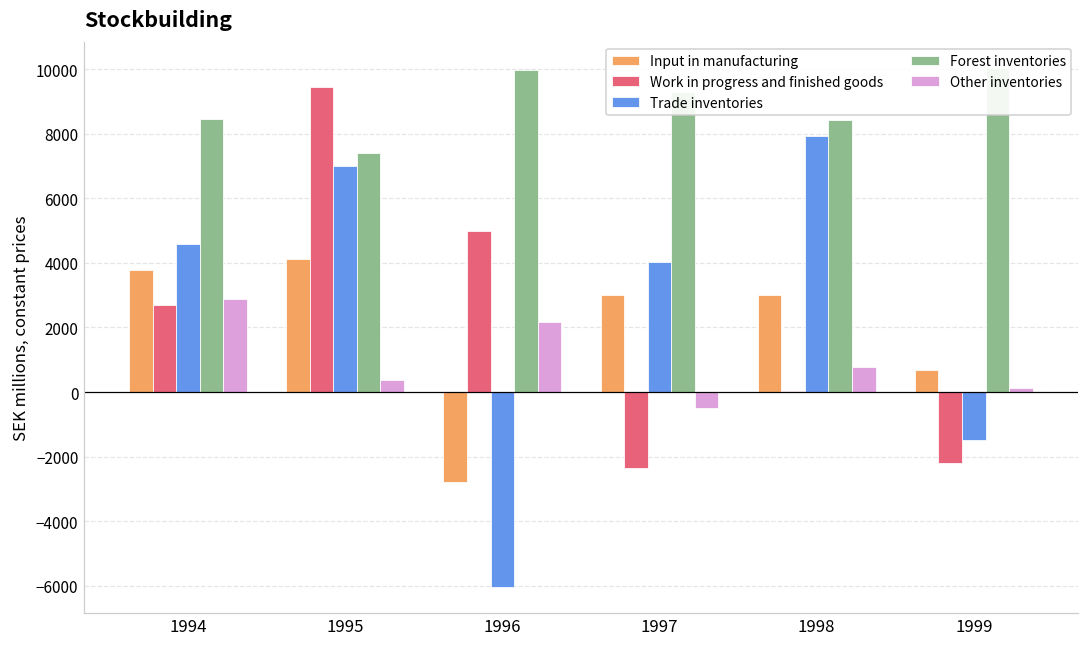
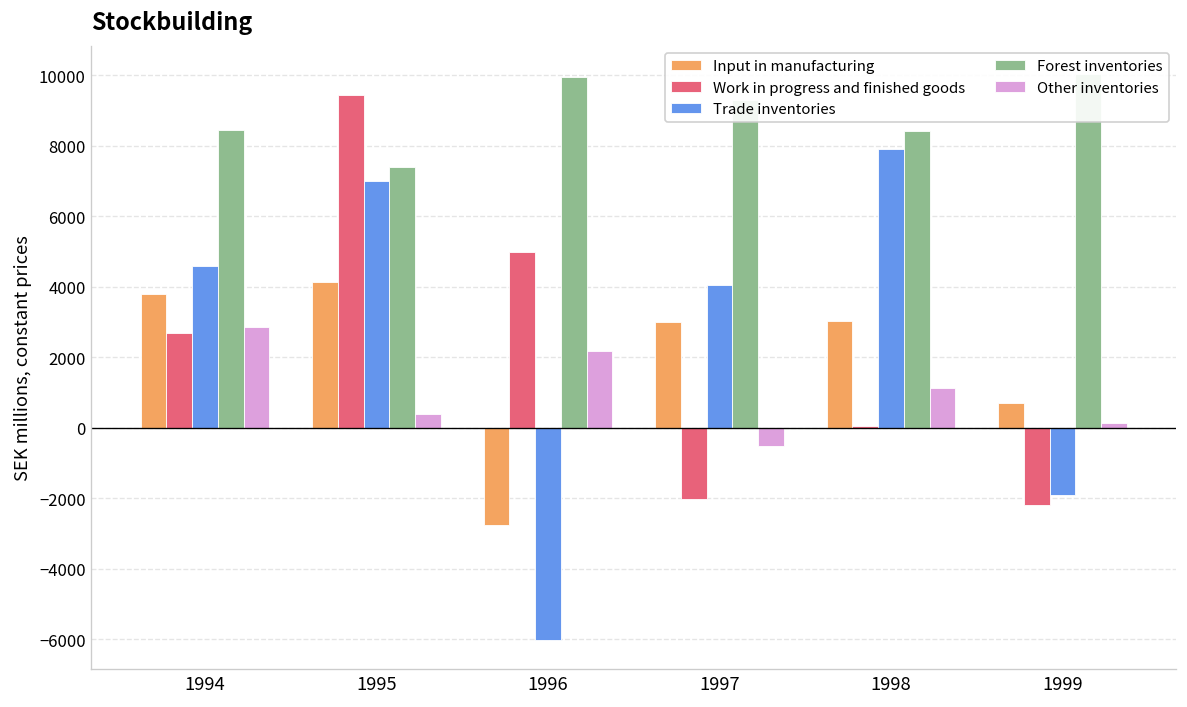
Work in progress and finished goods, 1997: -2300 -> -2000
Other inventories, 1998: 800 -> 1100
Trade inventories, 1999: -1500 -> -1900
